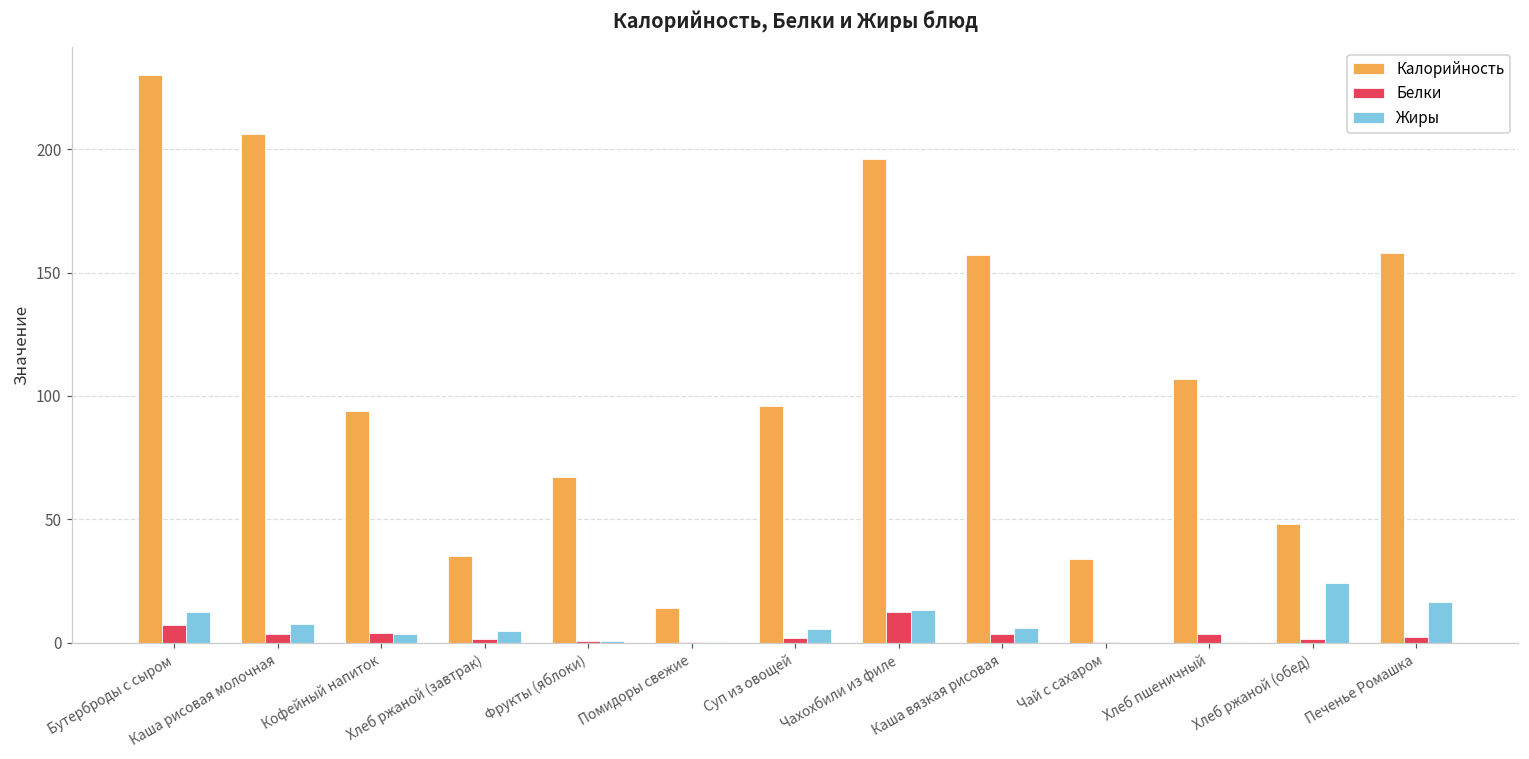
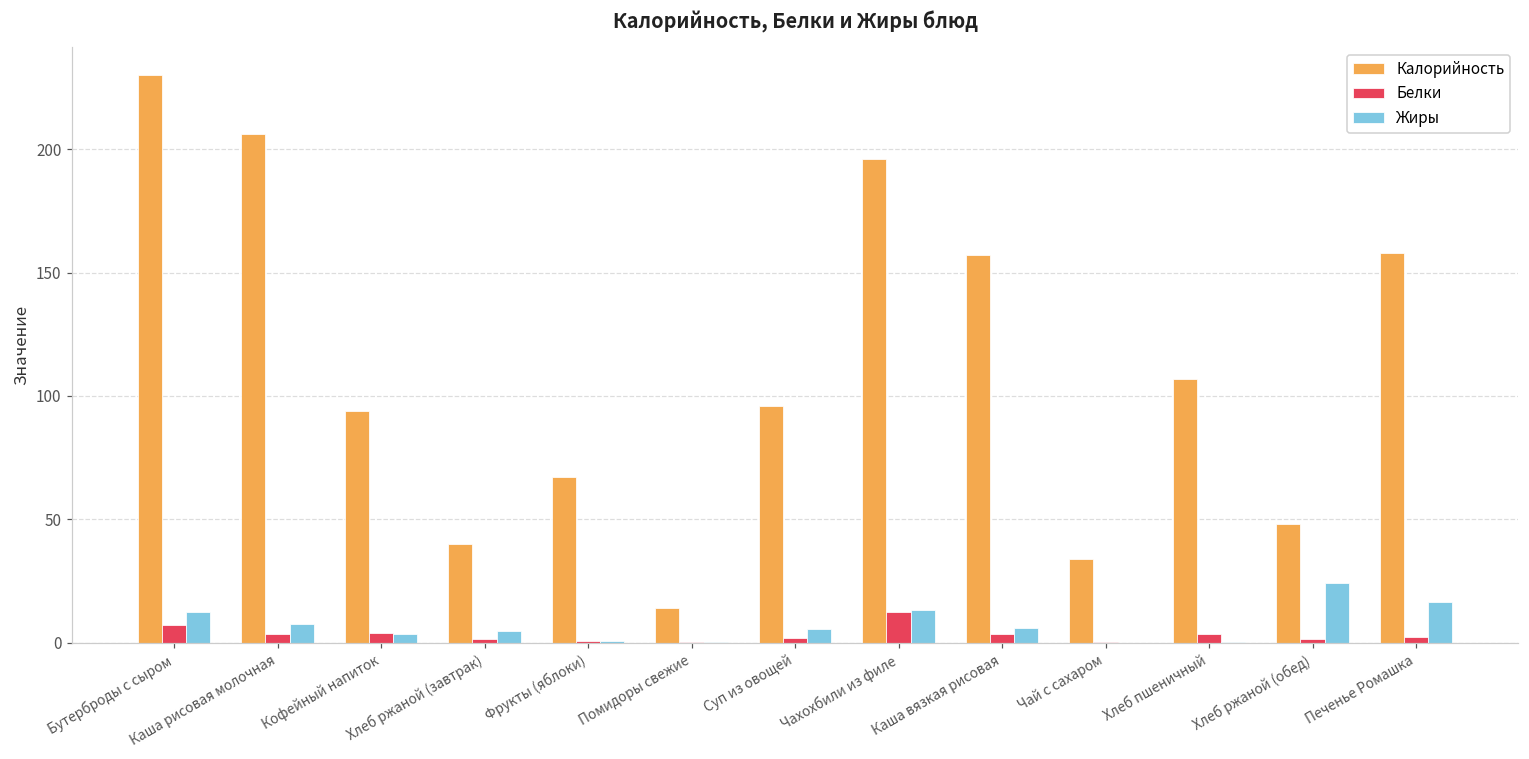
Калорийность, Хлеб ржаной (завтрак): 35 -> 40
